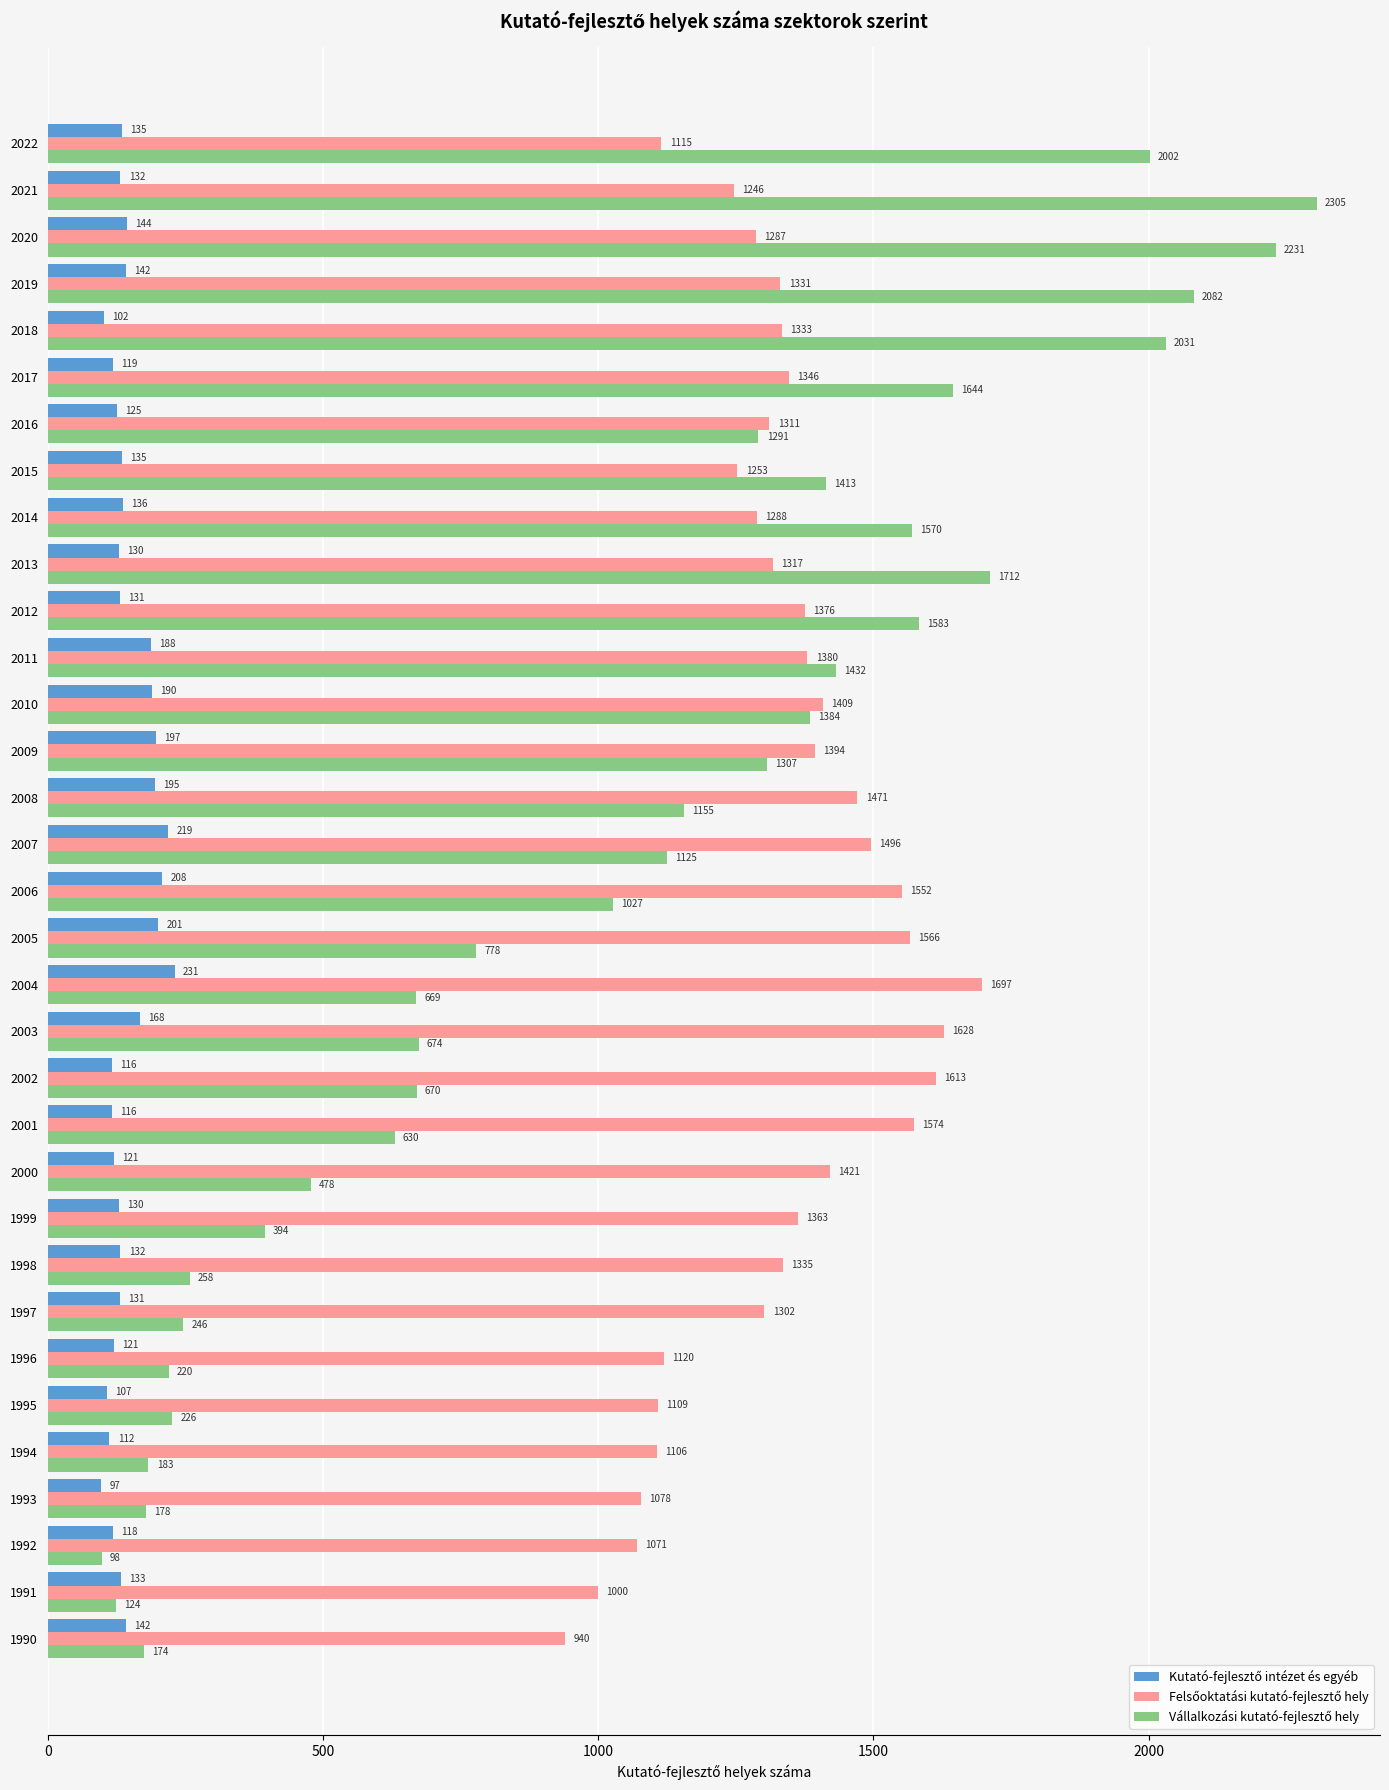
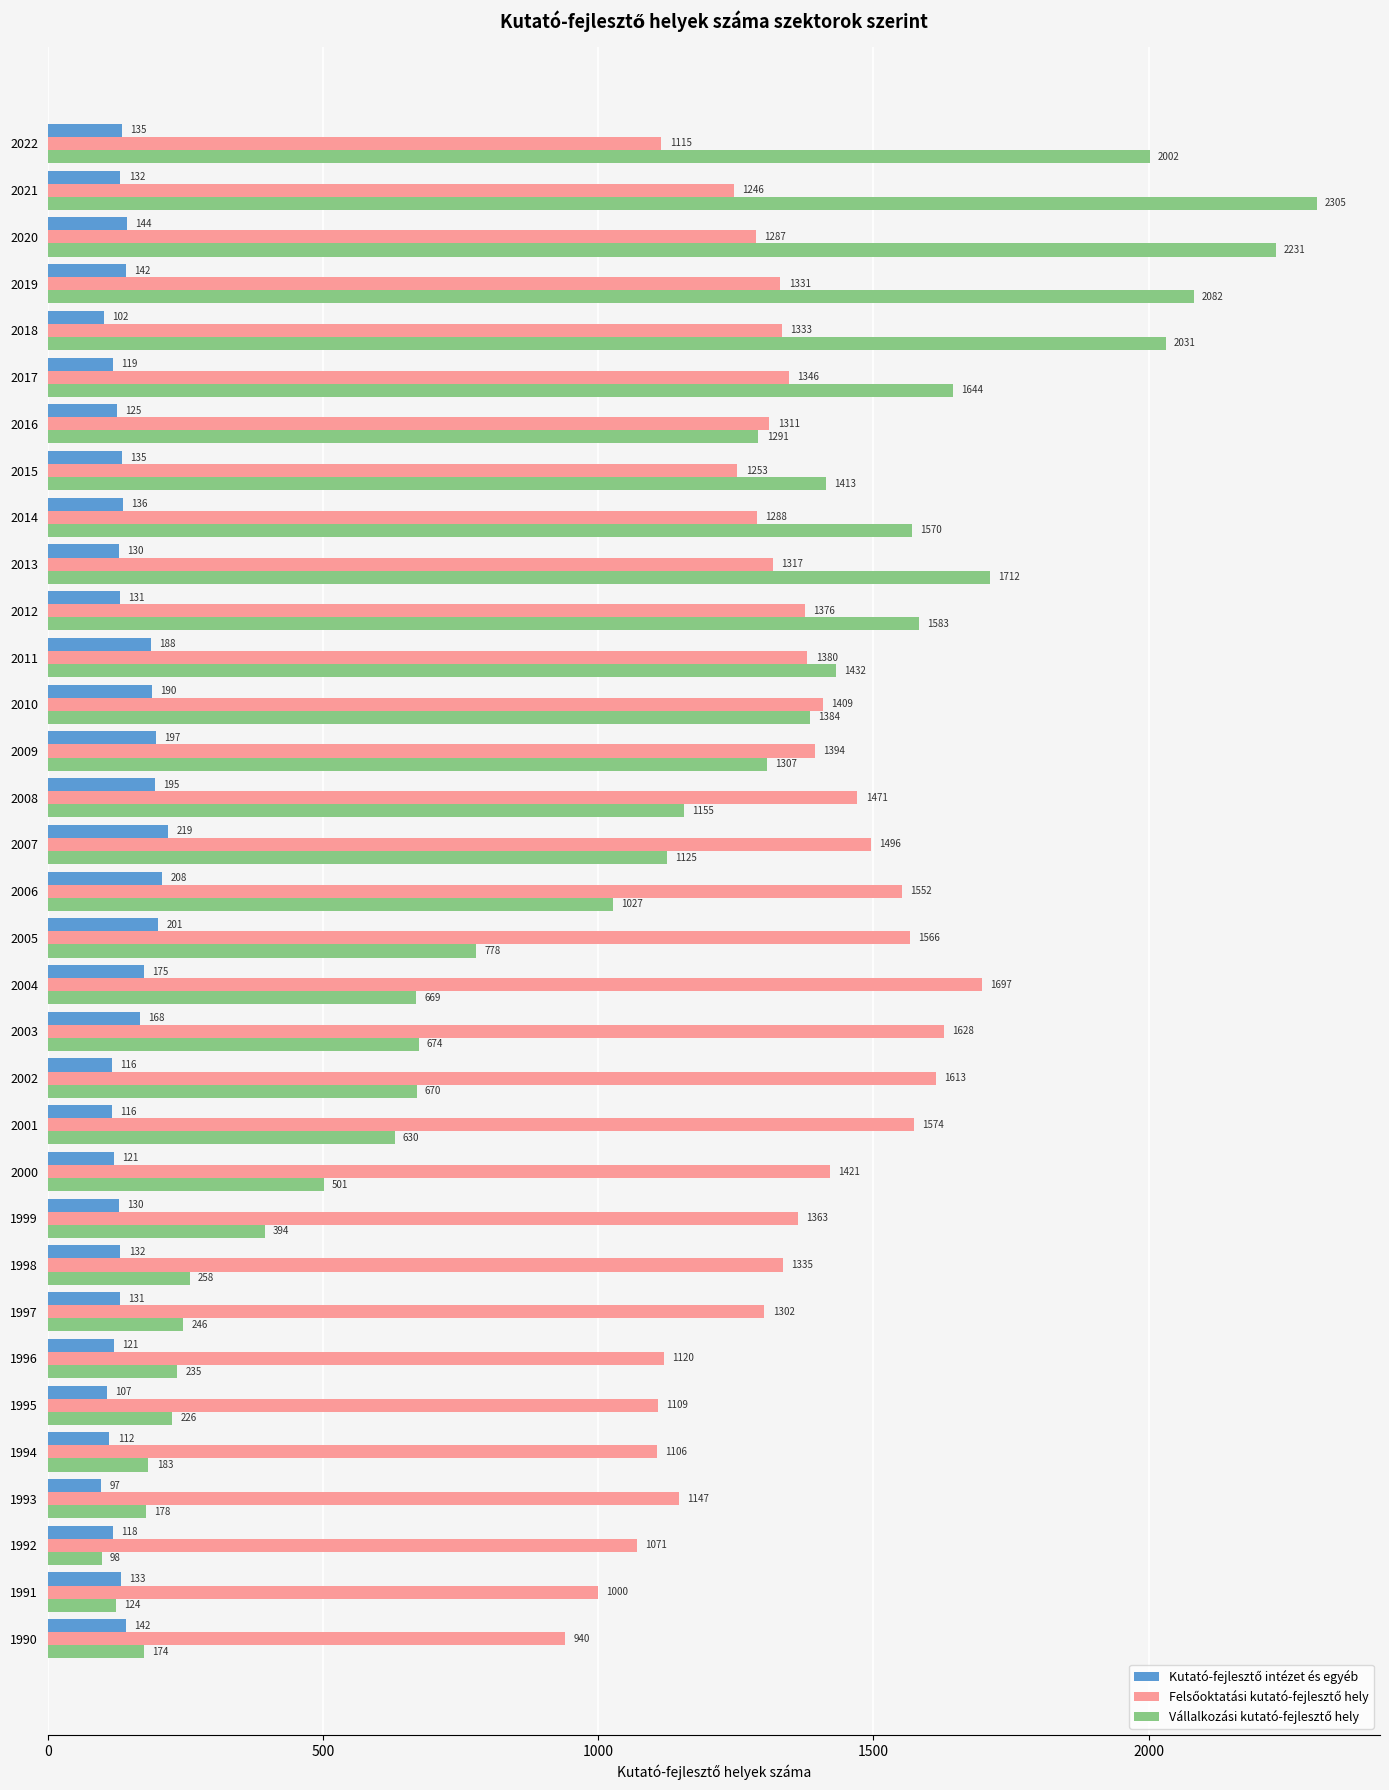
Kutató-fejlesztő intézet és egyéb, 2004: 231 -> 175
Vállalkozási kutató-fejlesztő hely, 2000: 478 -> 501
Vállalkozási kutató-fejlesztő hely, 1996: 220 -> 235
Felsőoktatási kutató-fejlesztő hely, 1993: 1078 -> 1147
